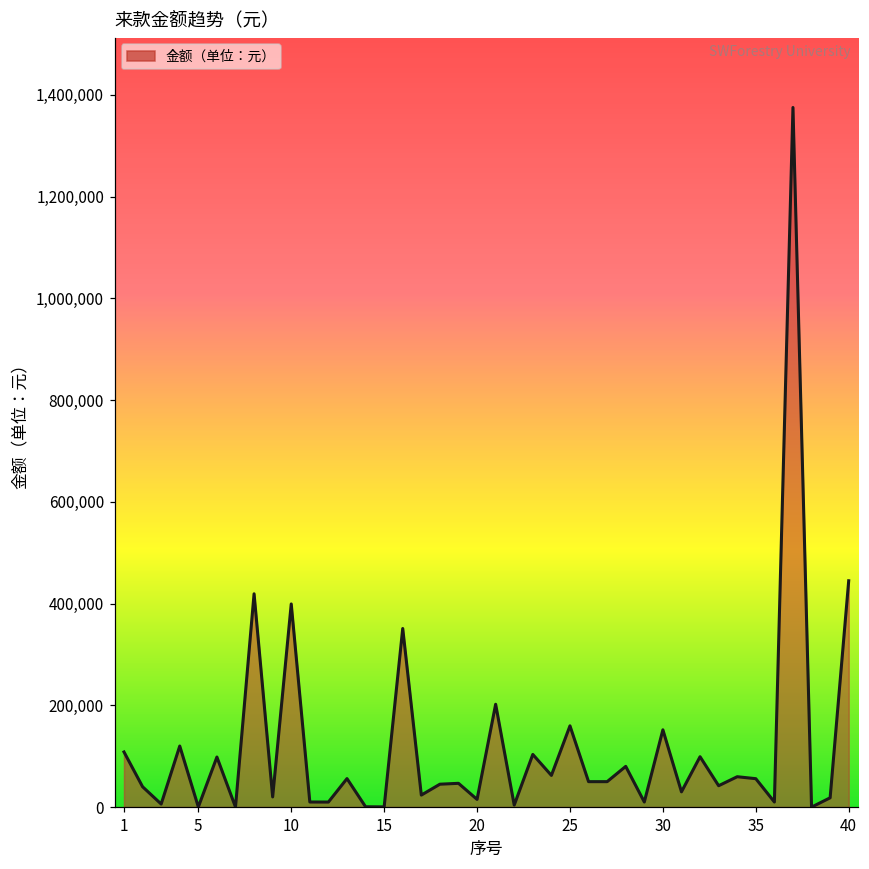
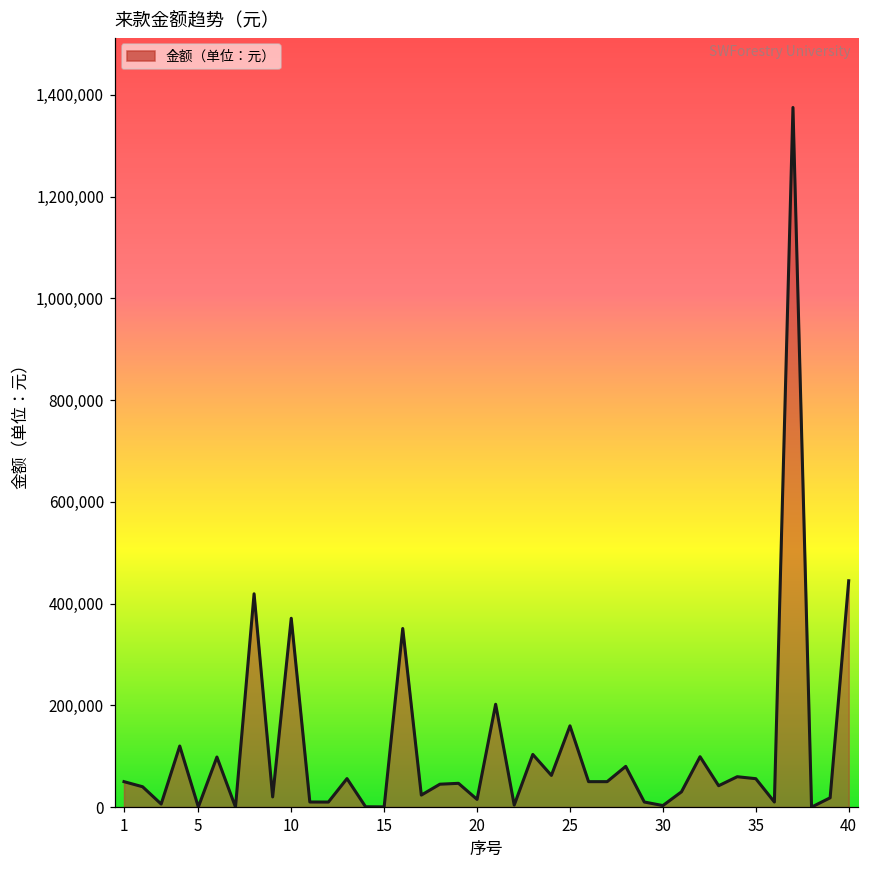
1: 110,000 -> 50,000
10: 400,000 -> 370,000
30: 150,000 -> 0
